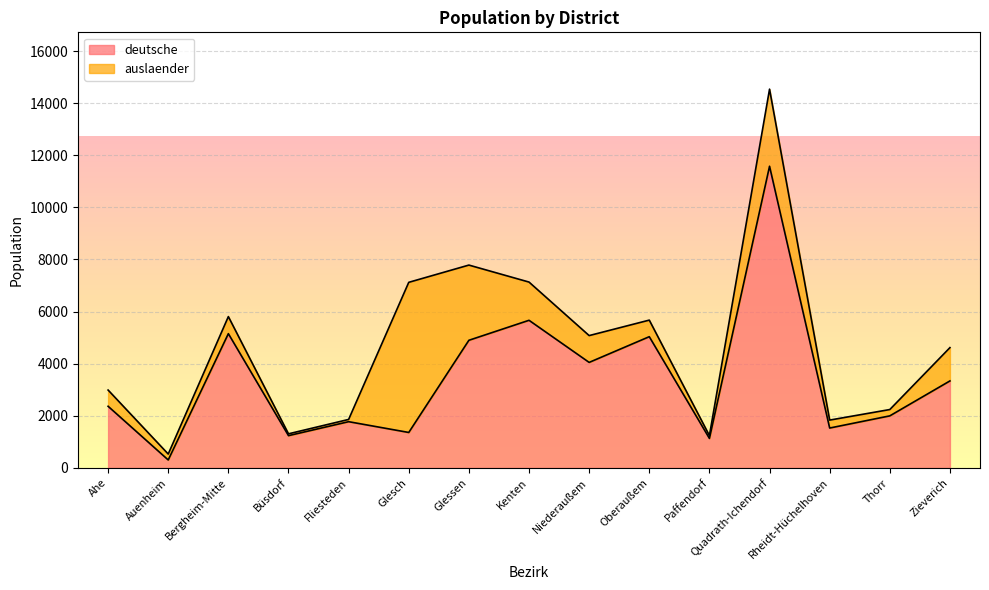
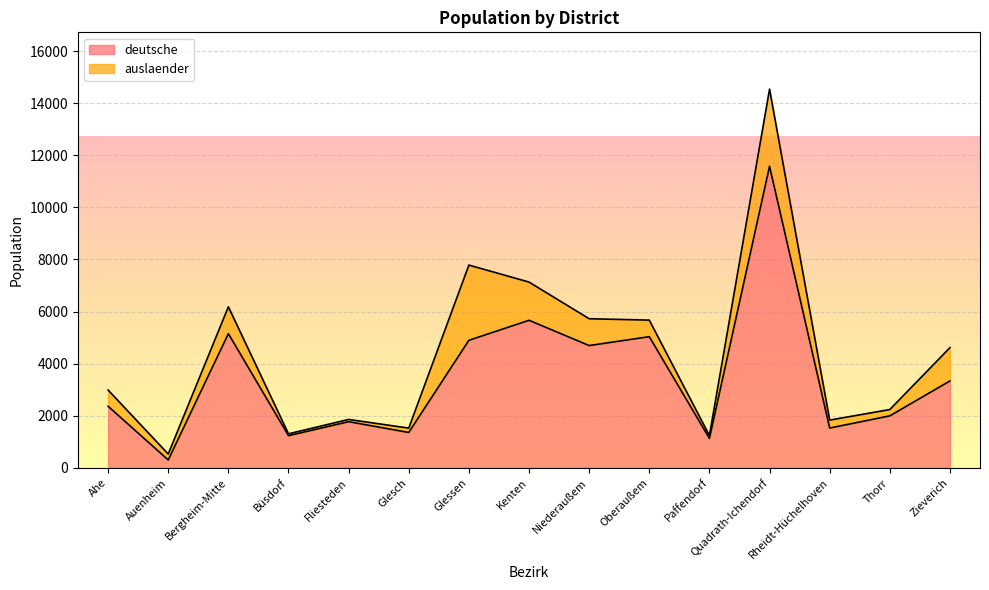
auslaender, Bergheim-Mitte: 700 -> 1000
auslaender, Glesch: 5800 -> 200
deutsche, Niederaußem: 4000 -> 4700
